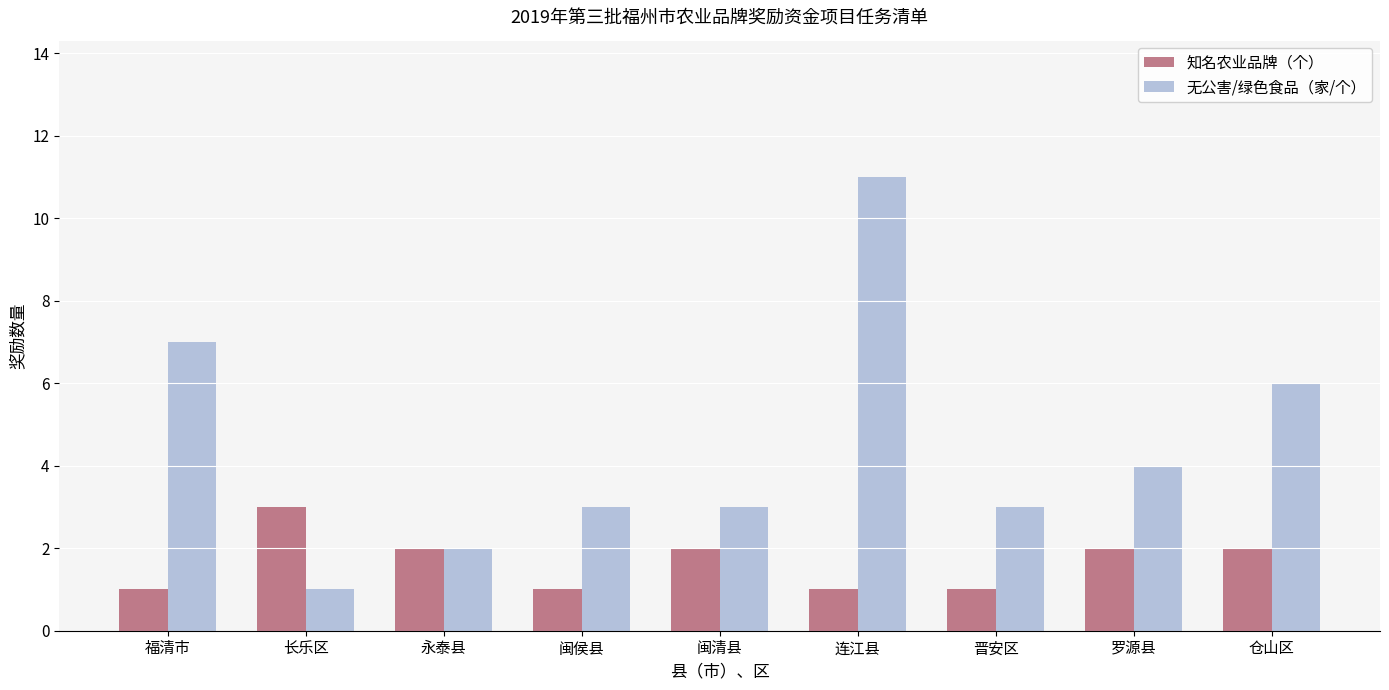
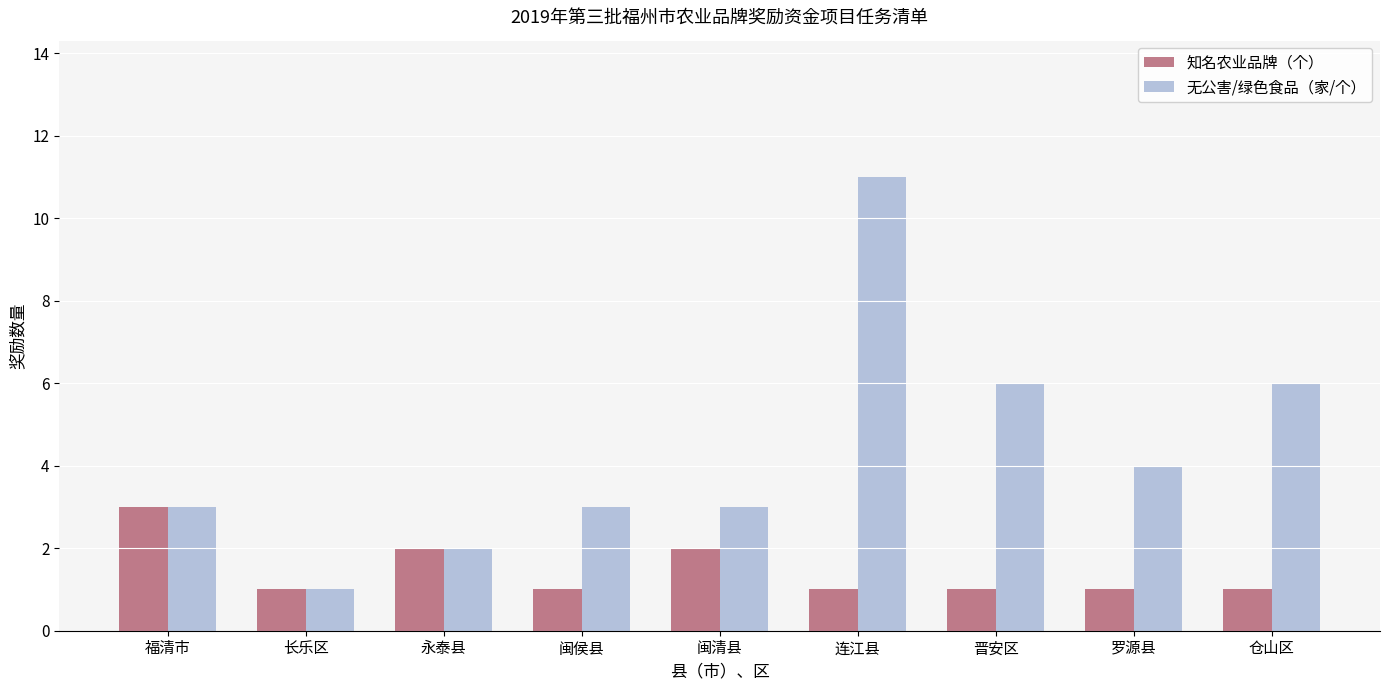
知名农业品牌（个）, 福清市: 1 -> 3
无公害/绿色食品（家/个）, 福清市: 7 -> 3
知名农业品牌（个）, 长乐区: 3 -> 1
无公害/绿色食品（家/个）, 晋安区: 3 -> 6
知名农业品牌（个）, 罗源县: 2 -> 1
知名农业品牌（个）, 仓山区: 2 -> 1
